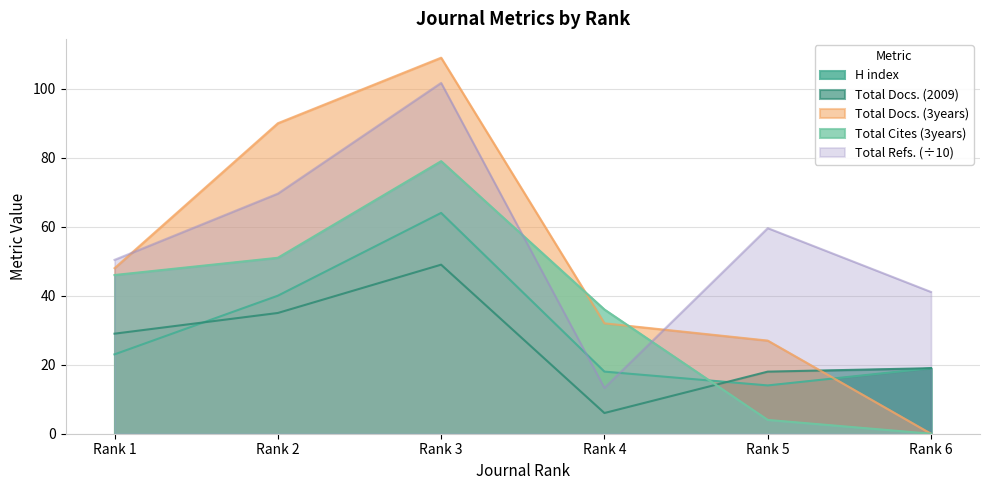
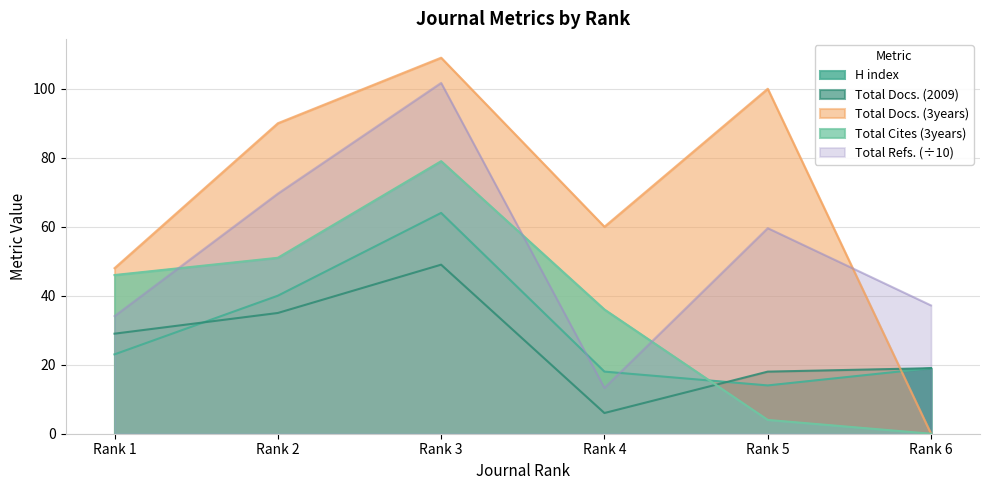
Total Refs. (÷10), Rank 1: 50 -> 34
Total Docs. (3years), Rank 4: 32 -> 60
Total Docs. (3years), Rank 5: 27 -> 100
Total Refs. (÷10), Rank 6: 41 -> 37
